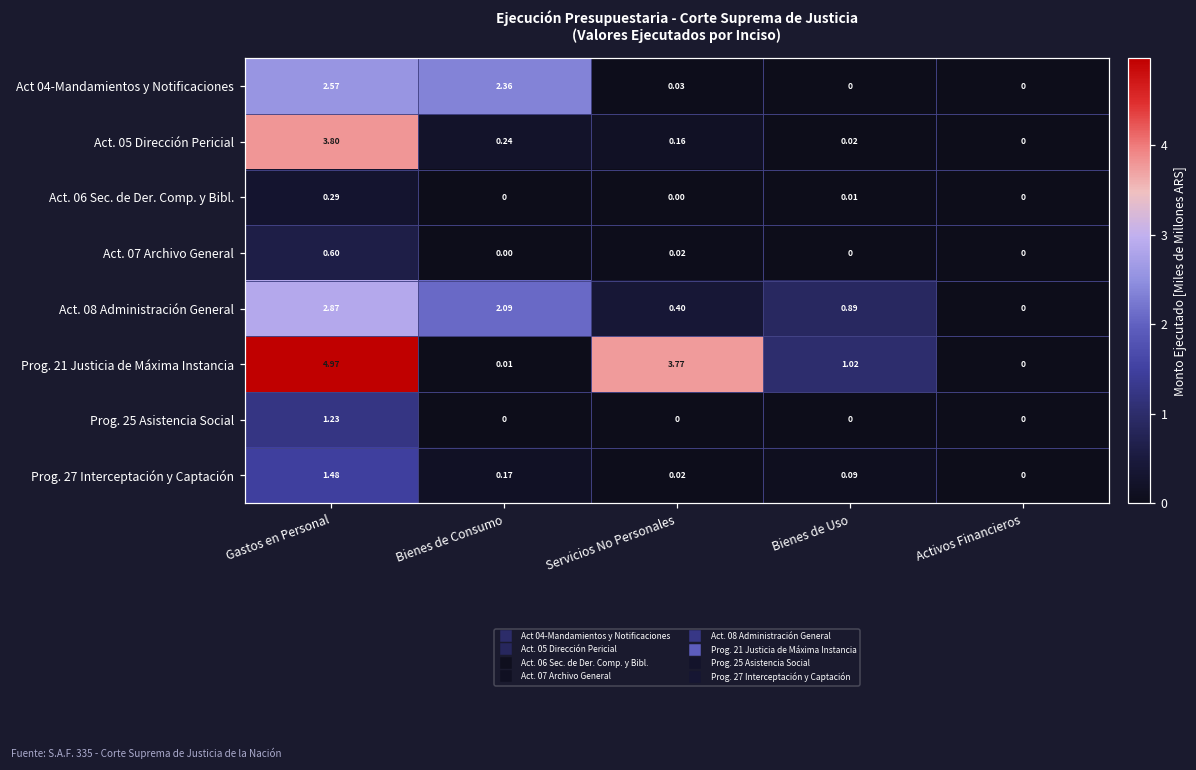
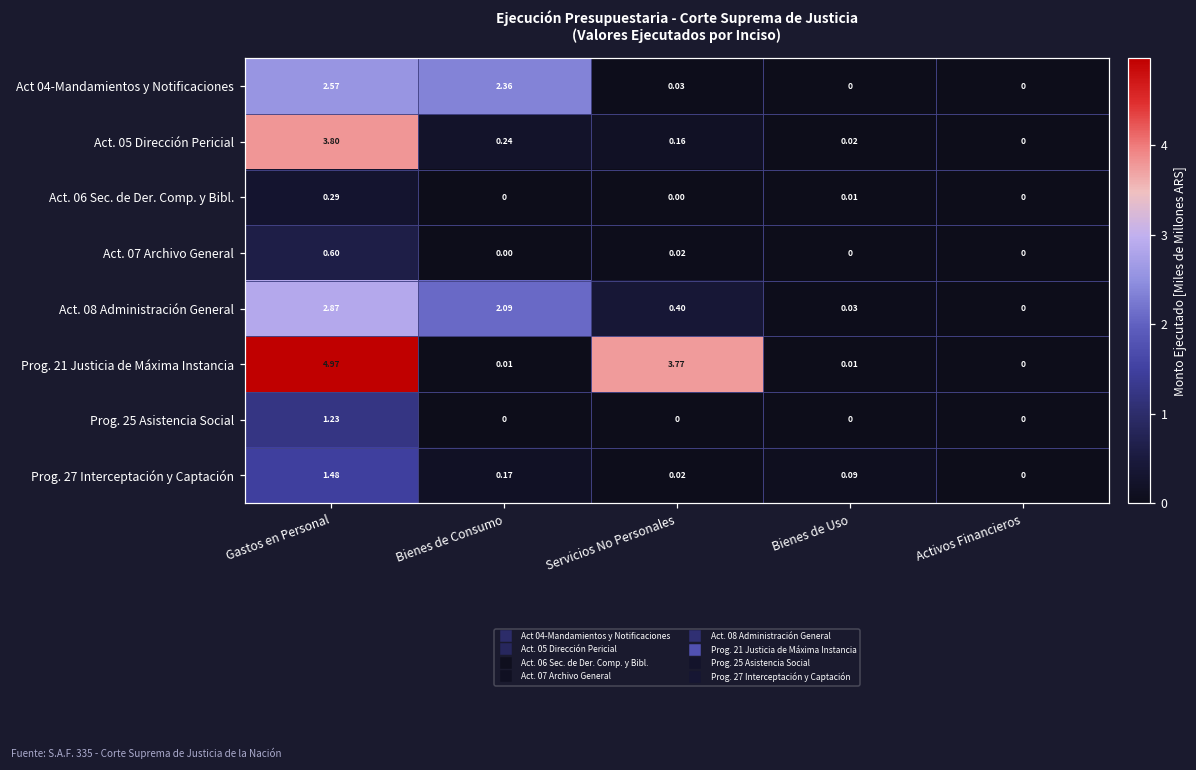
Act. 08 Administración General, Bienes de Uso: 0.89 -> 0.03
Prog. 21 Justicia de Máxima Instancia, Bienes de Uso: 1.02 -> 0.01
